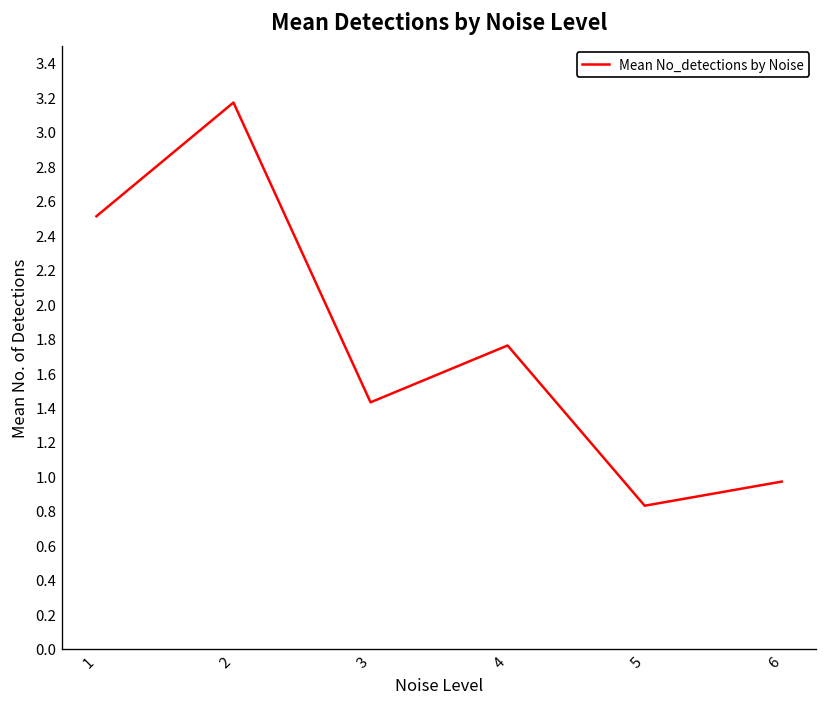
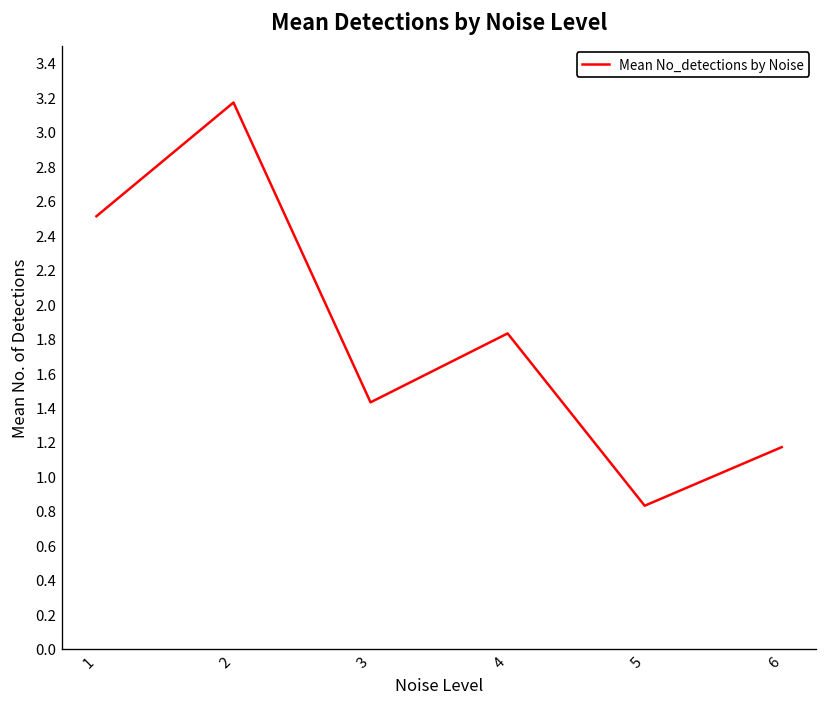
4: 1.76 -> 1.83
6: 0.97 -> 1.17
